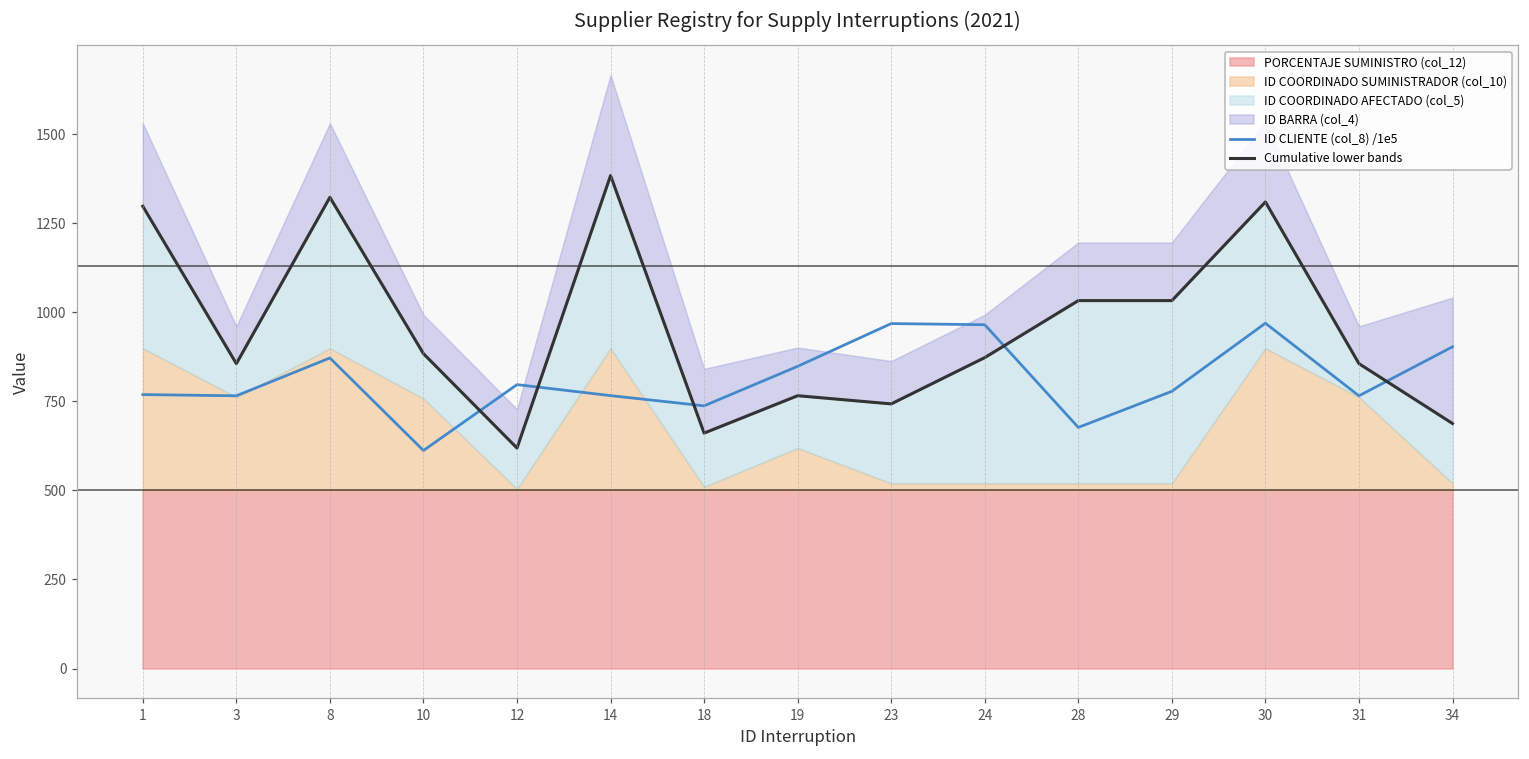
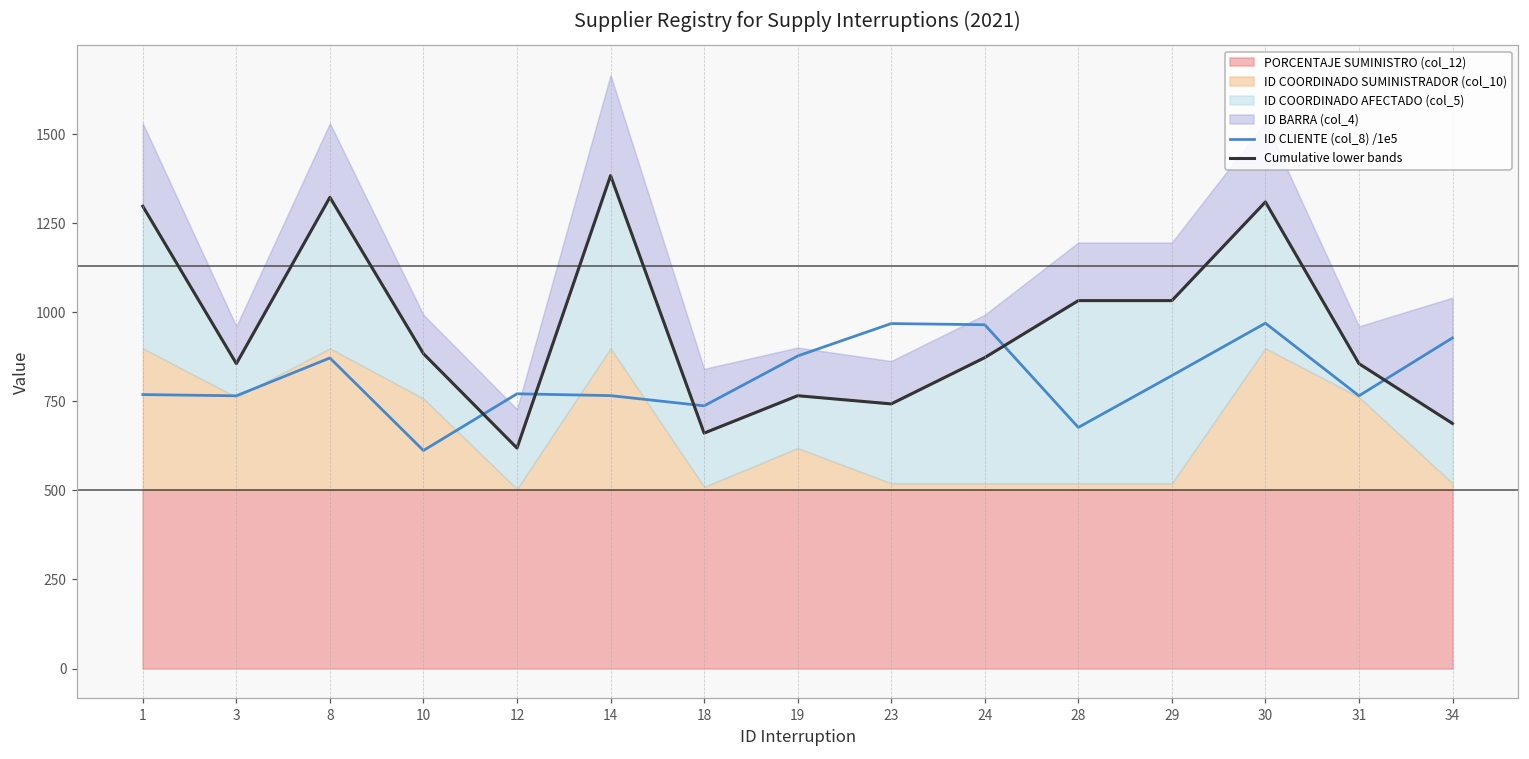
ID CLIENTE (col_8) /1e5, 12: 800 -> 770
ID CLIENTE (col_8) /1e5, 19: 850 -> 880
ID CLIENTE (col_8) /1e5, 29: 780 -> 820
ID CLIENTE (col_8) /1e5, 34: 900 -> 930
